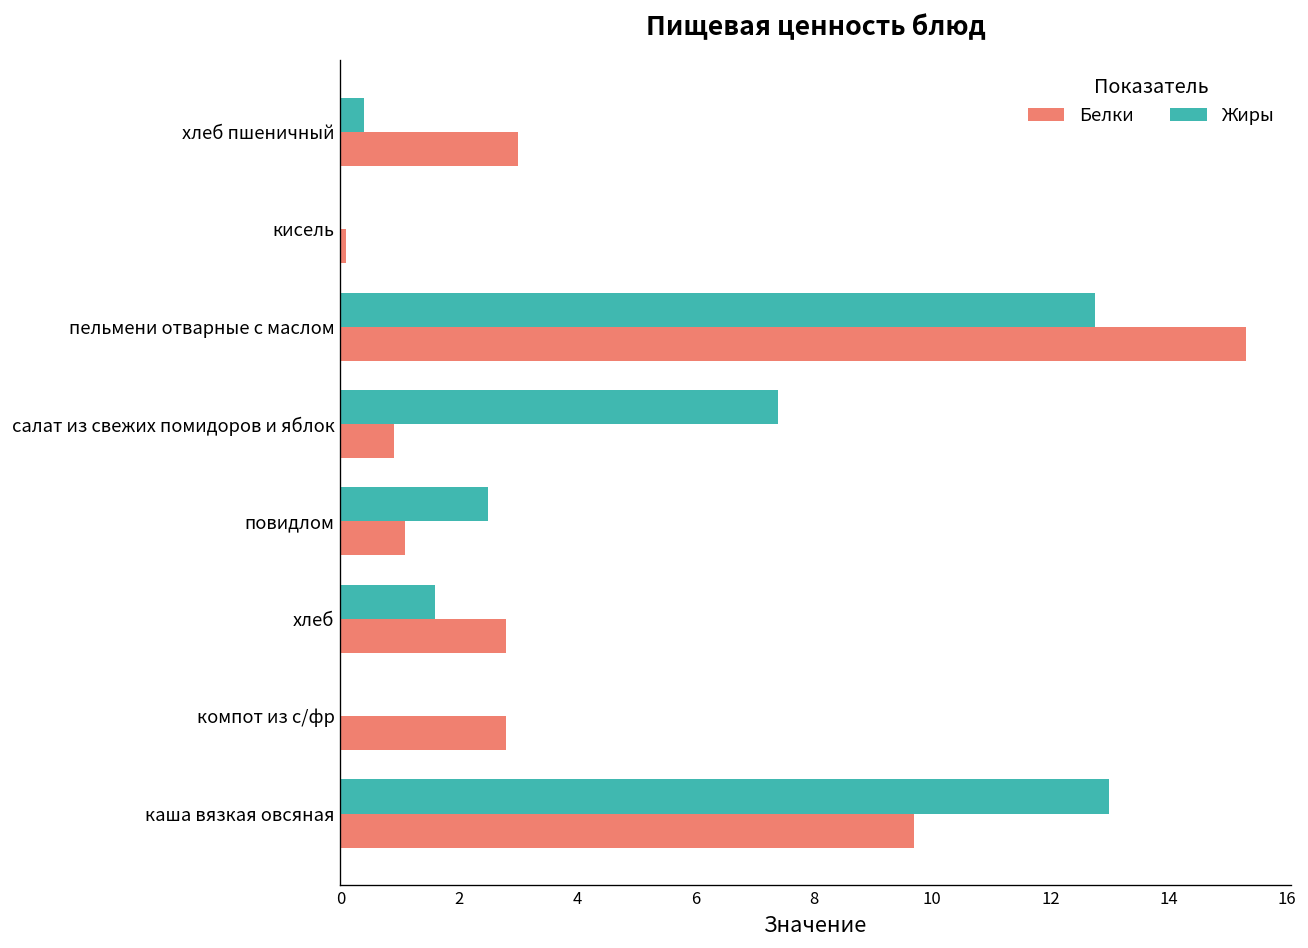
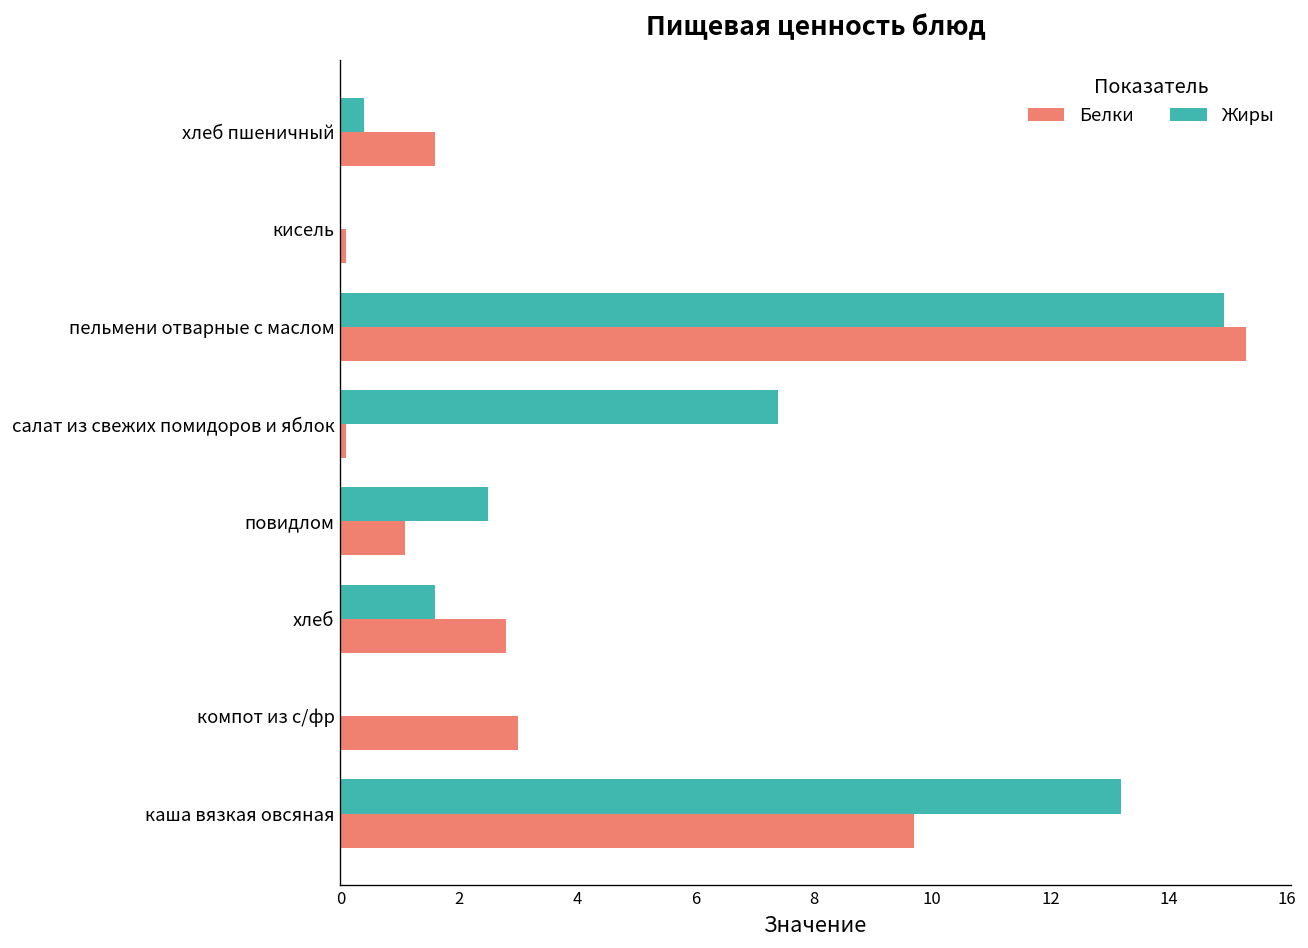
Белки, хлеб пшеничный: 3.0 -> 1.6
Жиры, пельмени отварные с маслом: 12.8 -> 14.9
Белки, салат из свежих помидоров и яблок: 0.9 -> 0.1
Белки, компот из с/фр: 2.8 -> 3.0
Жиры, каша вязкая овсяная: 13.0 -> 13.2
